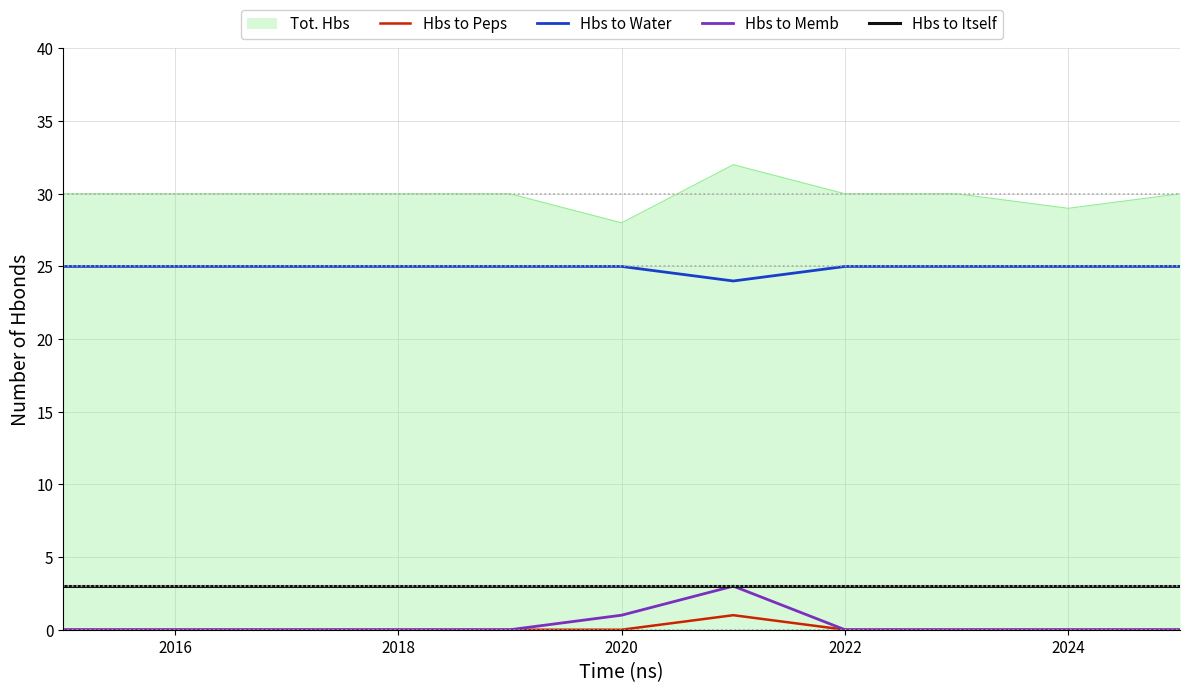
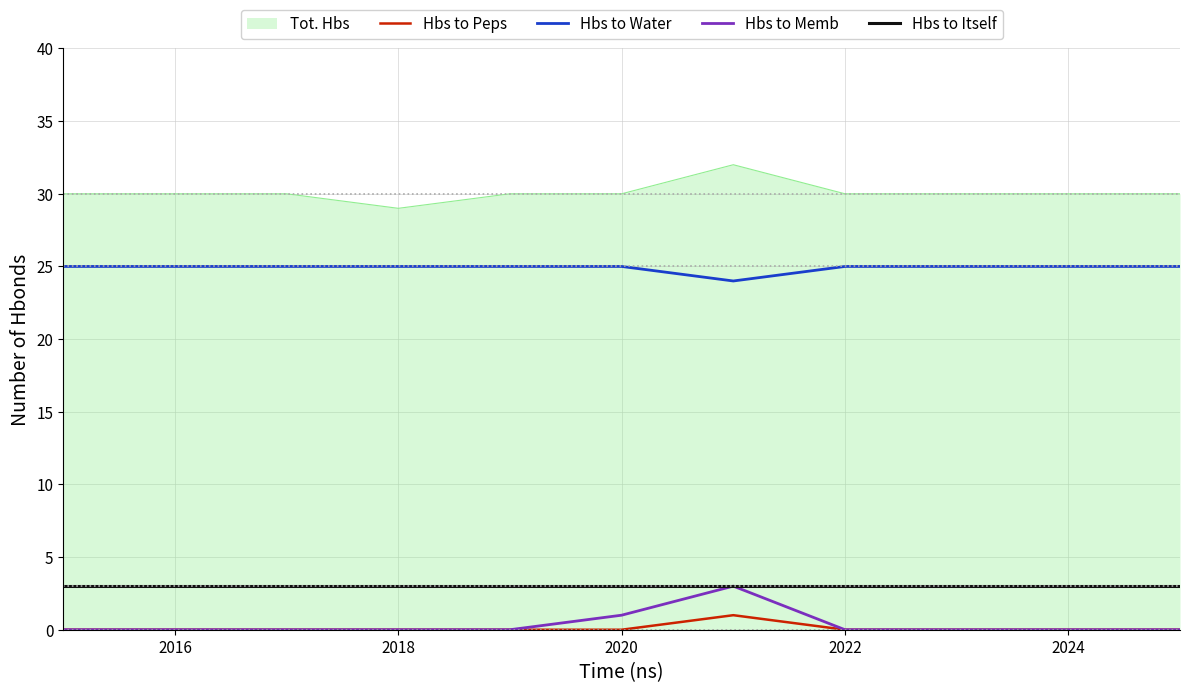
Tot. Hbs, 2018: 30 -> 29
Tot. Hbs, 2020: 28 -> 30
Tot. Hbs, 2024: 29 -> 30
